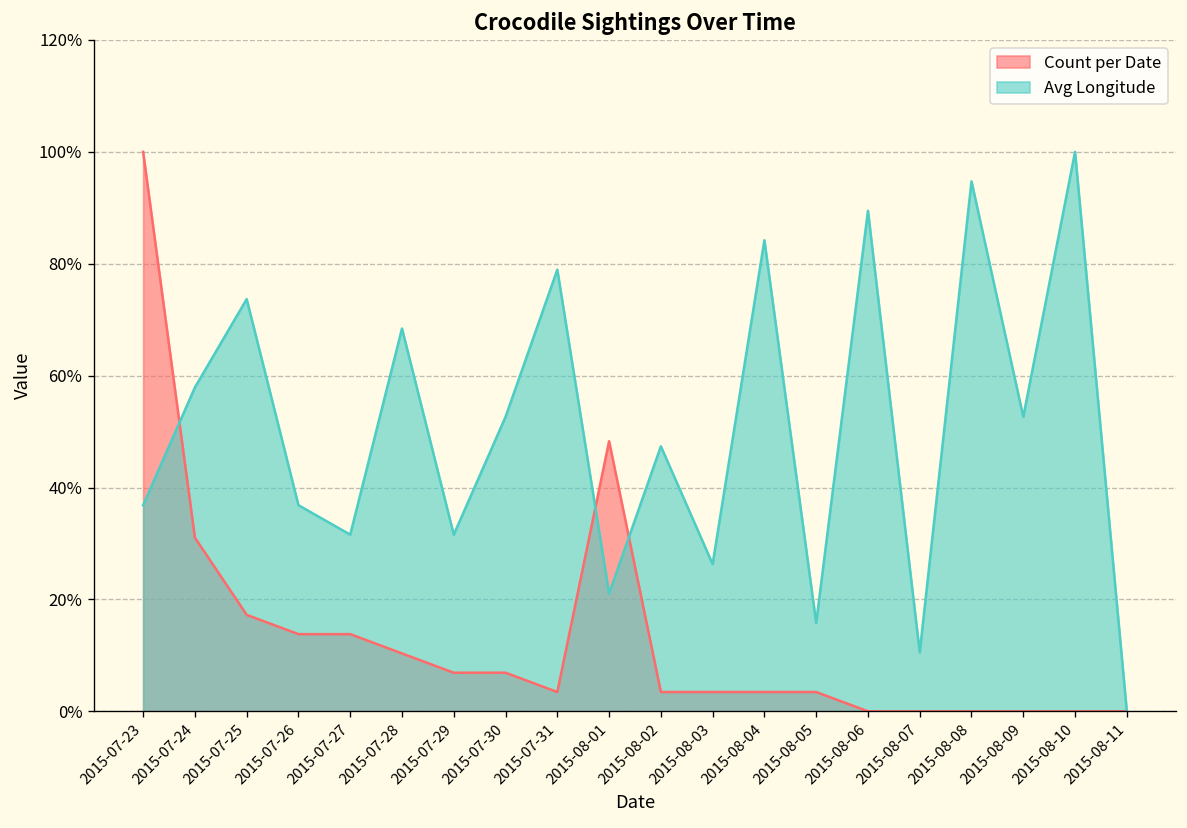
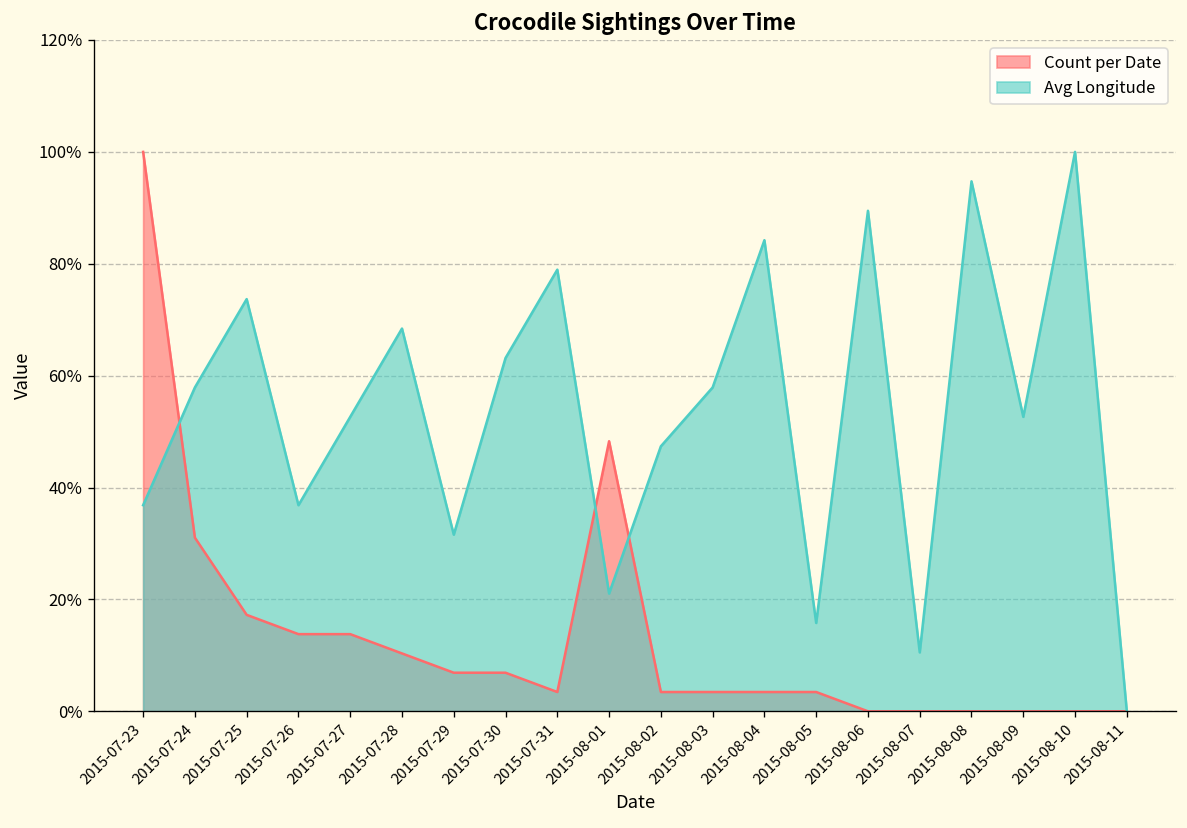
Avg Longitude, 2015-07-27: 32% -> 53%
Avg Longitude, 2015-07-30: 53% -> 63%
Avg Longitude, 2015-08-03: 26% -> 58%
